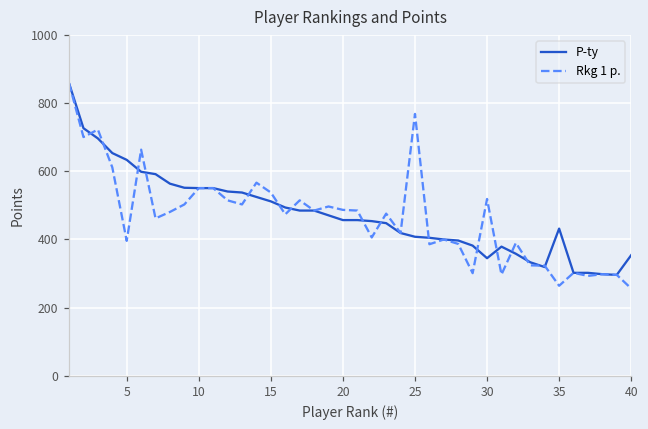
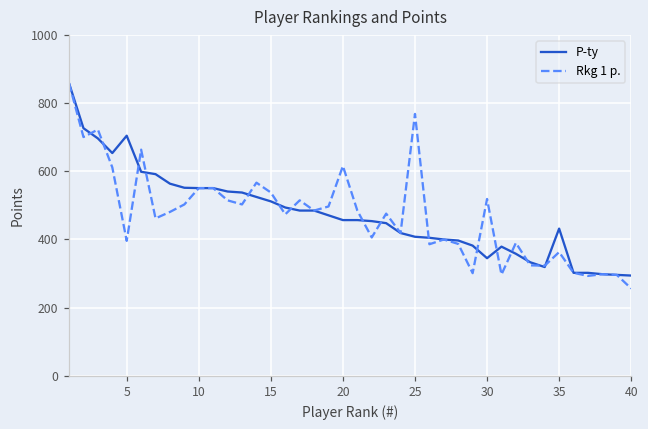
P-ty, 5: 630 -> 710
Rkg 1 p., 20: 490 -> 620
Rkg 1 p., 35: 260 -> 360
P-ty, 40: 350 -> 290
